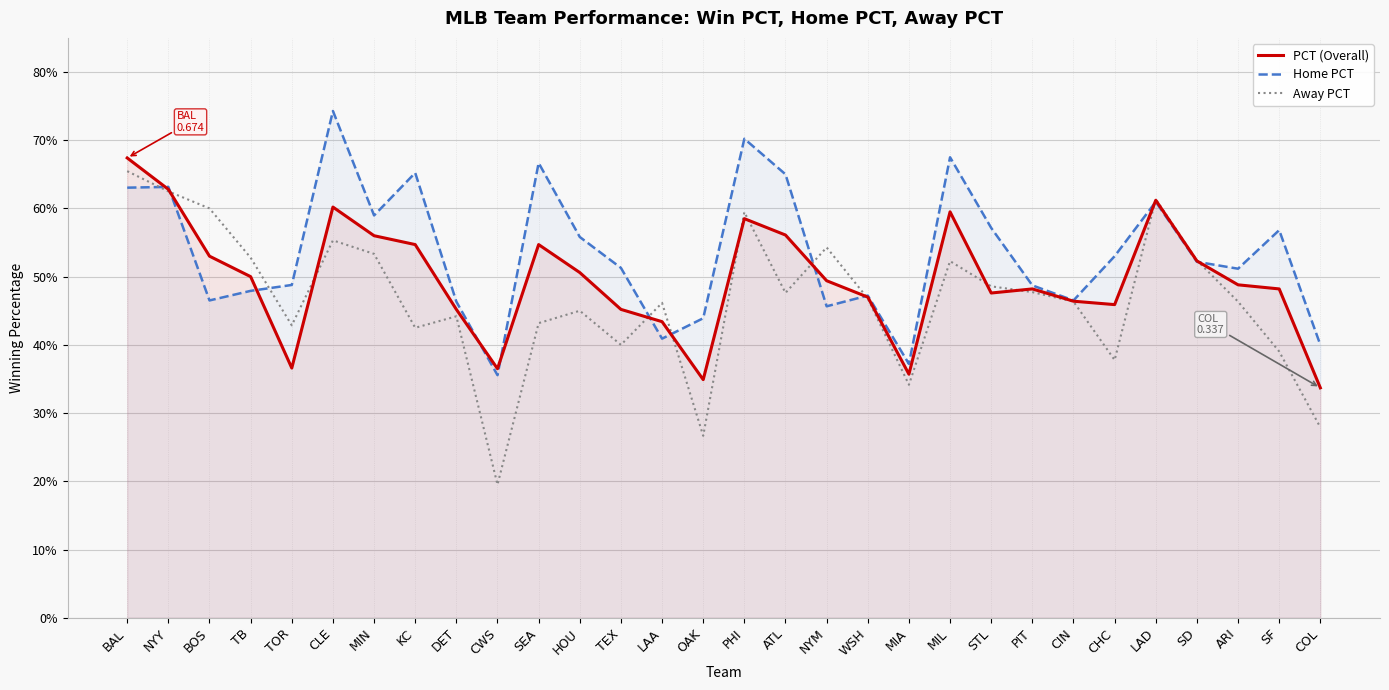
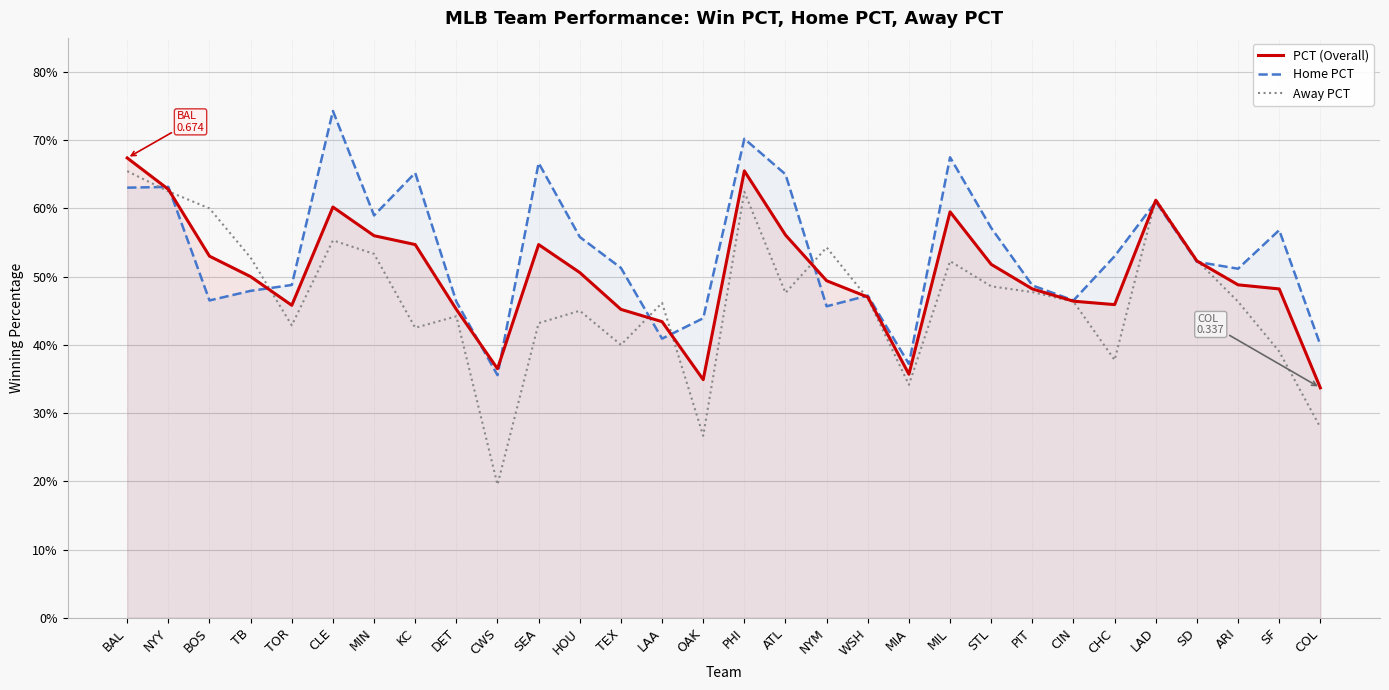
PCT (Overall), TOR: 37% -> 46%
PCT (Overall), PHI: 59% -> 66%
Away PCT, PHI: 59% -> 62%
PCT (Overall), STL: 48% -> 52%
